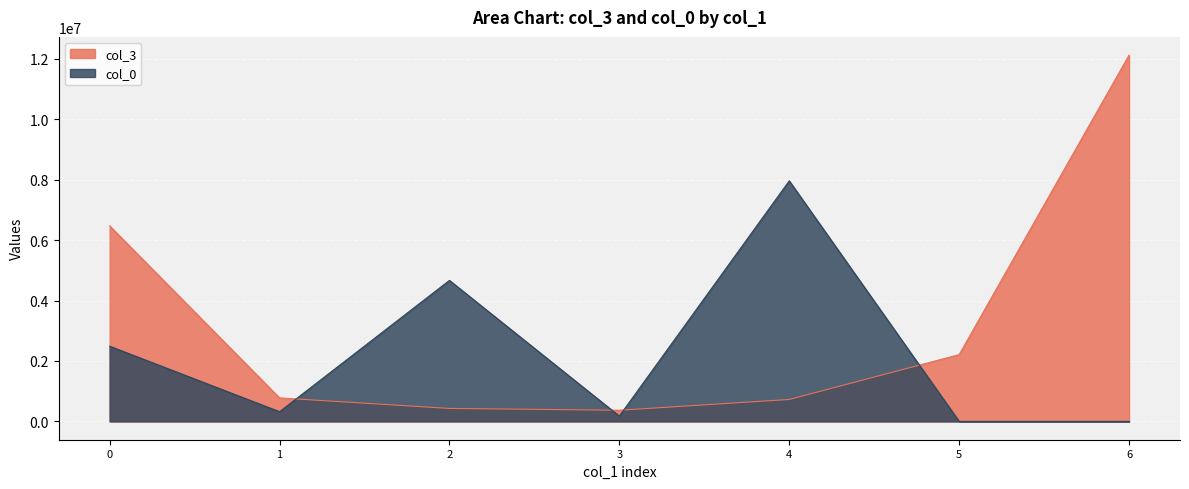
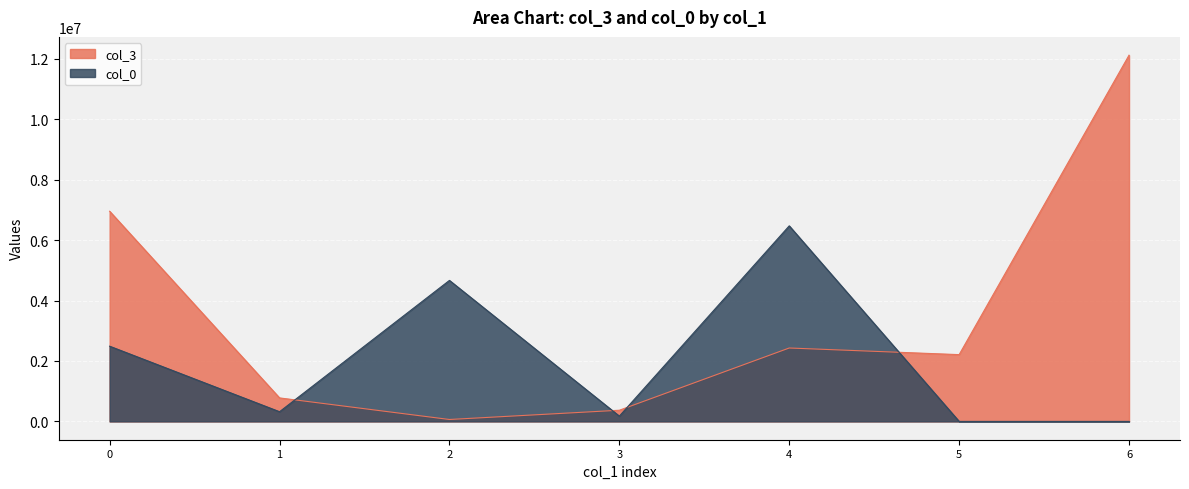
col_3, 0: 6500000 -> 7000000
col_3, 2: 400000 -> 100000
col_3, 4: 700000 -> 2400000
col_0, 4: 8000000 -> 6500000
